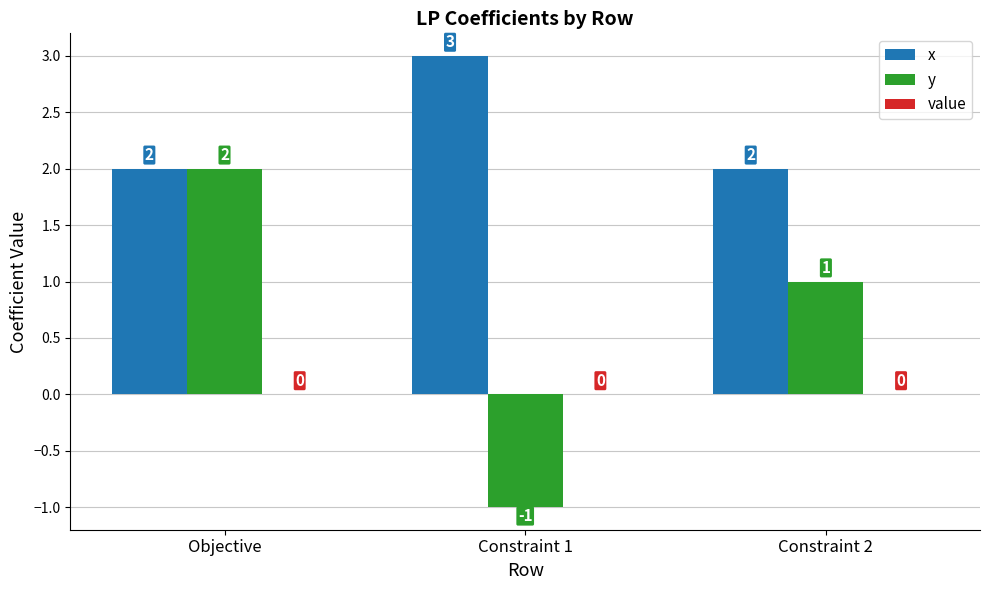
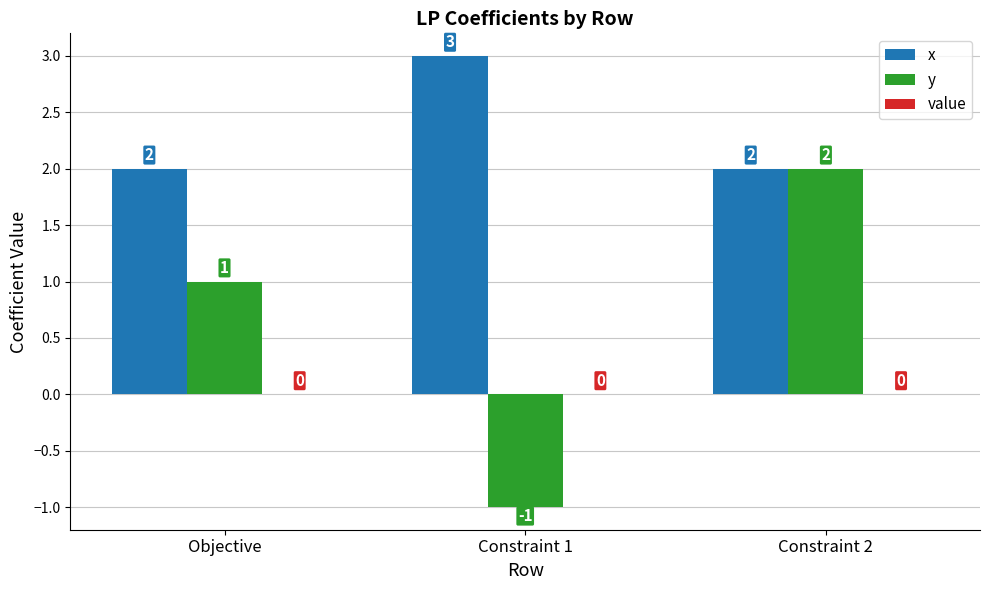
y, Objective: 2 -> 1
y, Constraint 2: 1 -> 2
